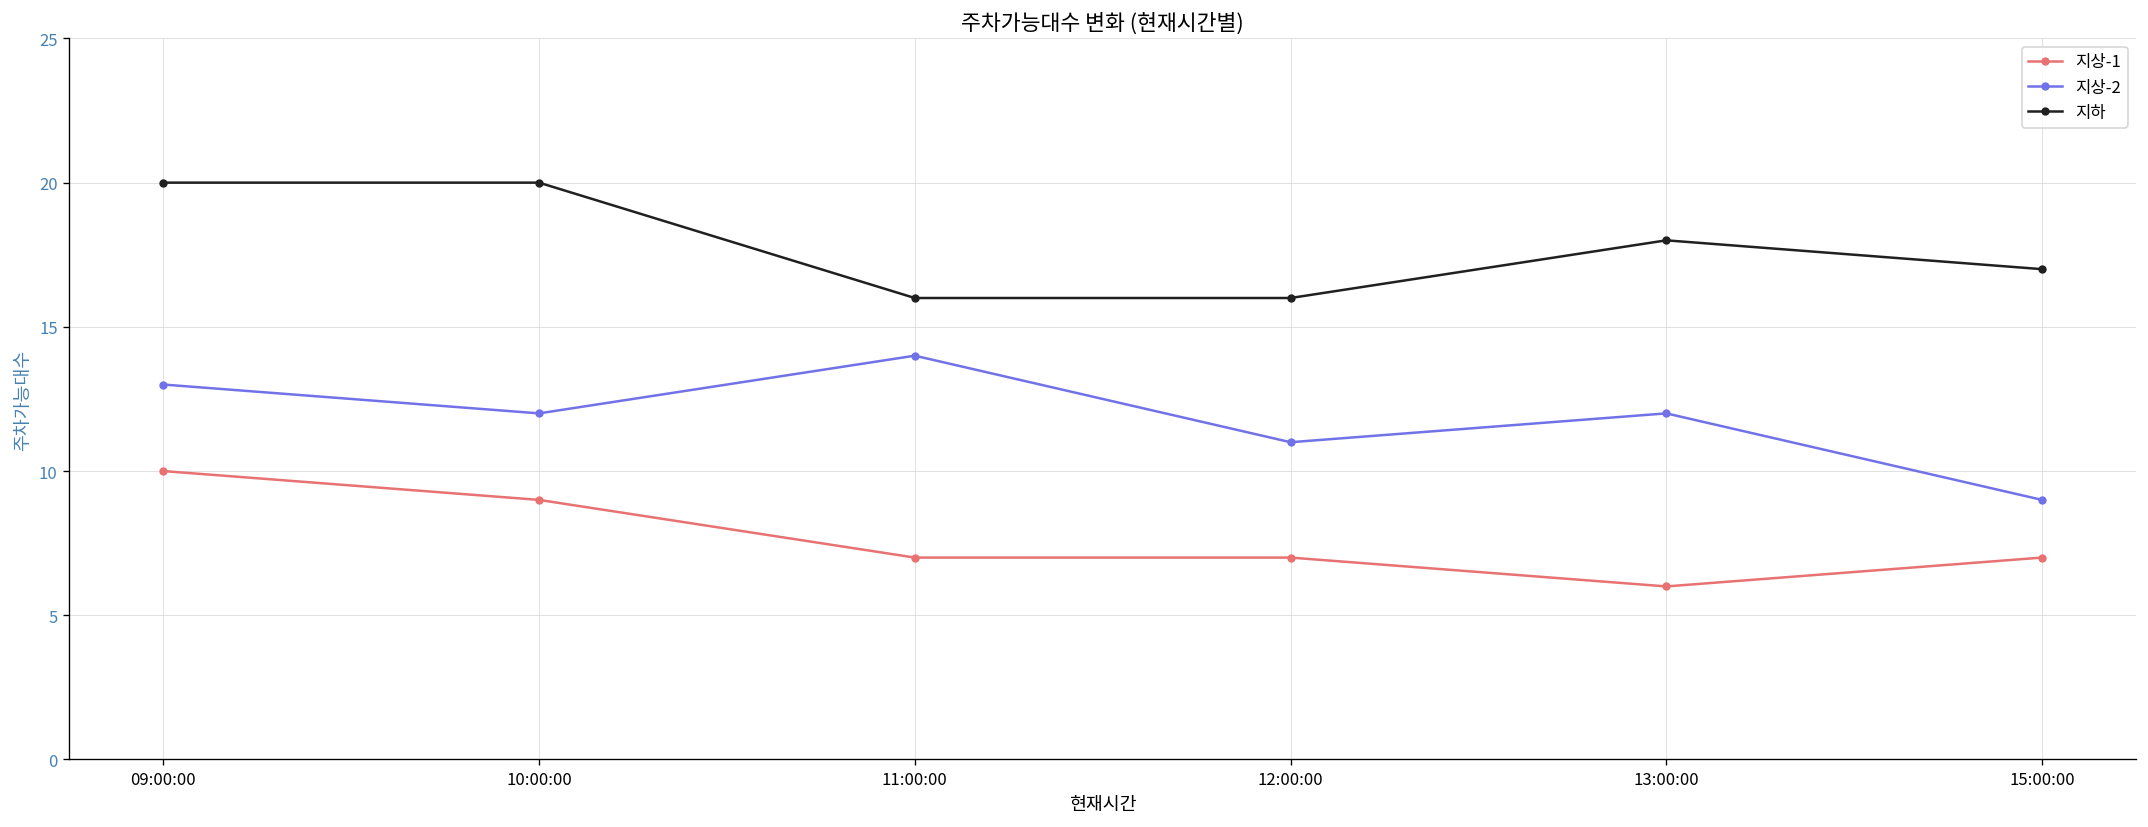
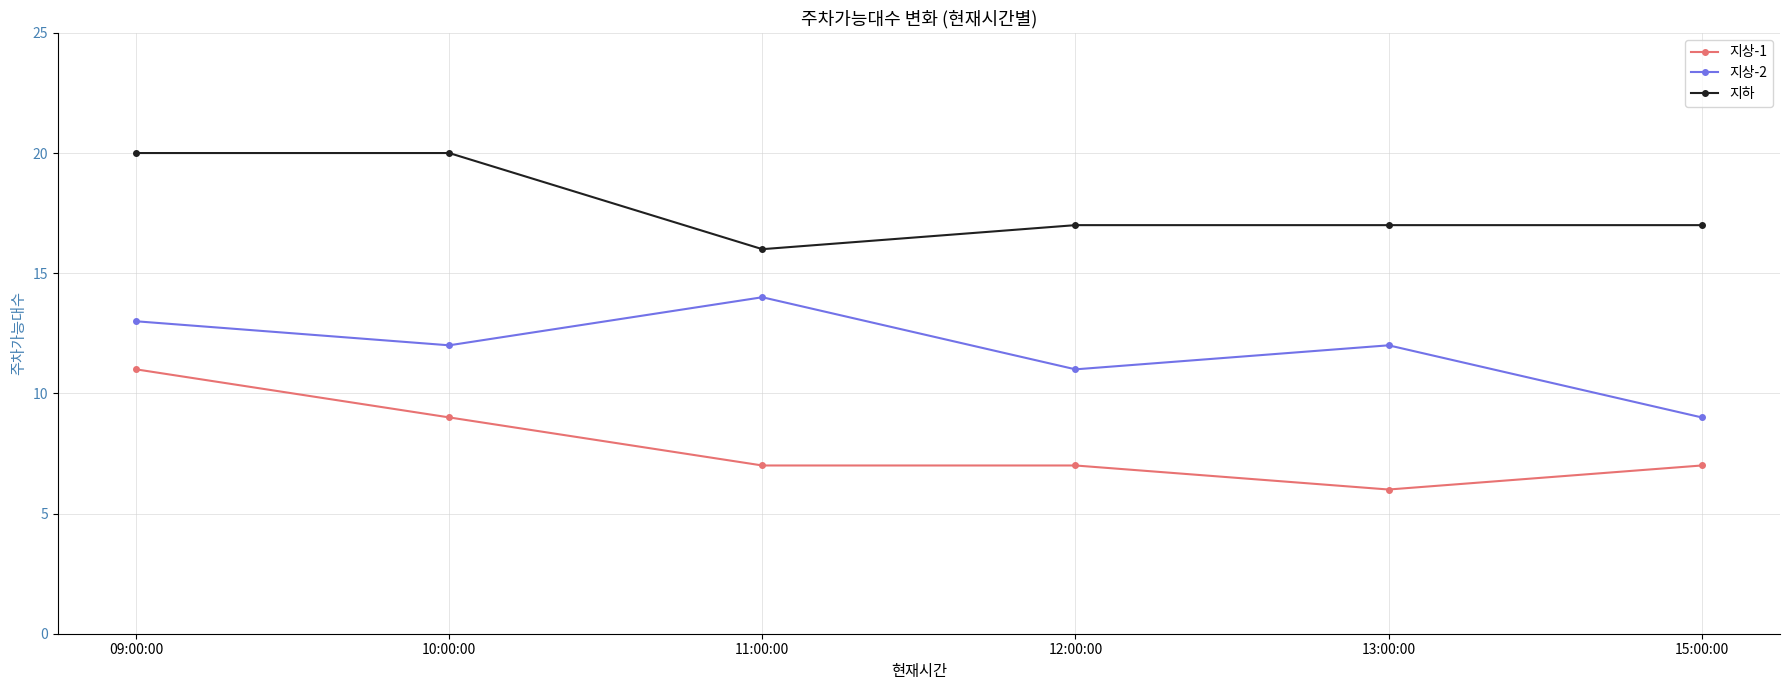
지상-1, 09:00:00: 10 -> 11
지하, 12:00:00: 16 -> 17
지하, 13:00:00: 18 -> 17
